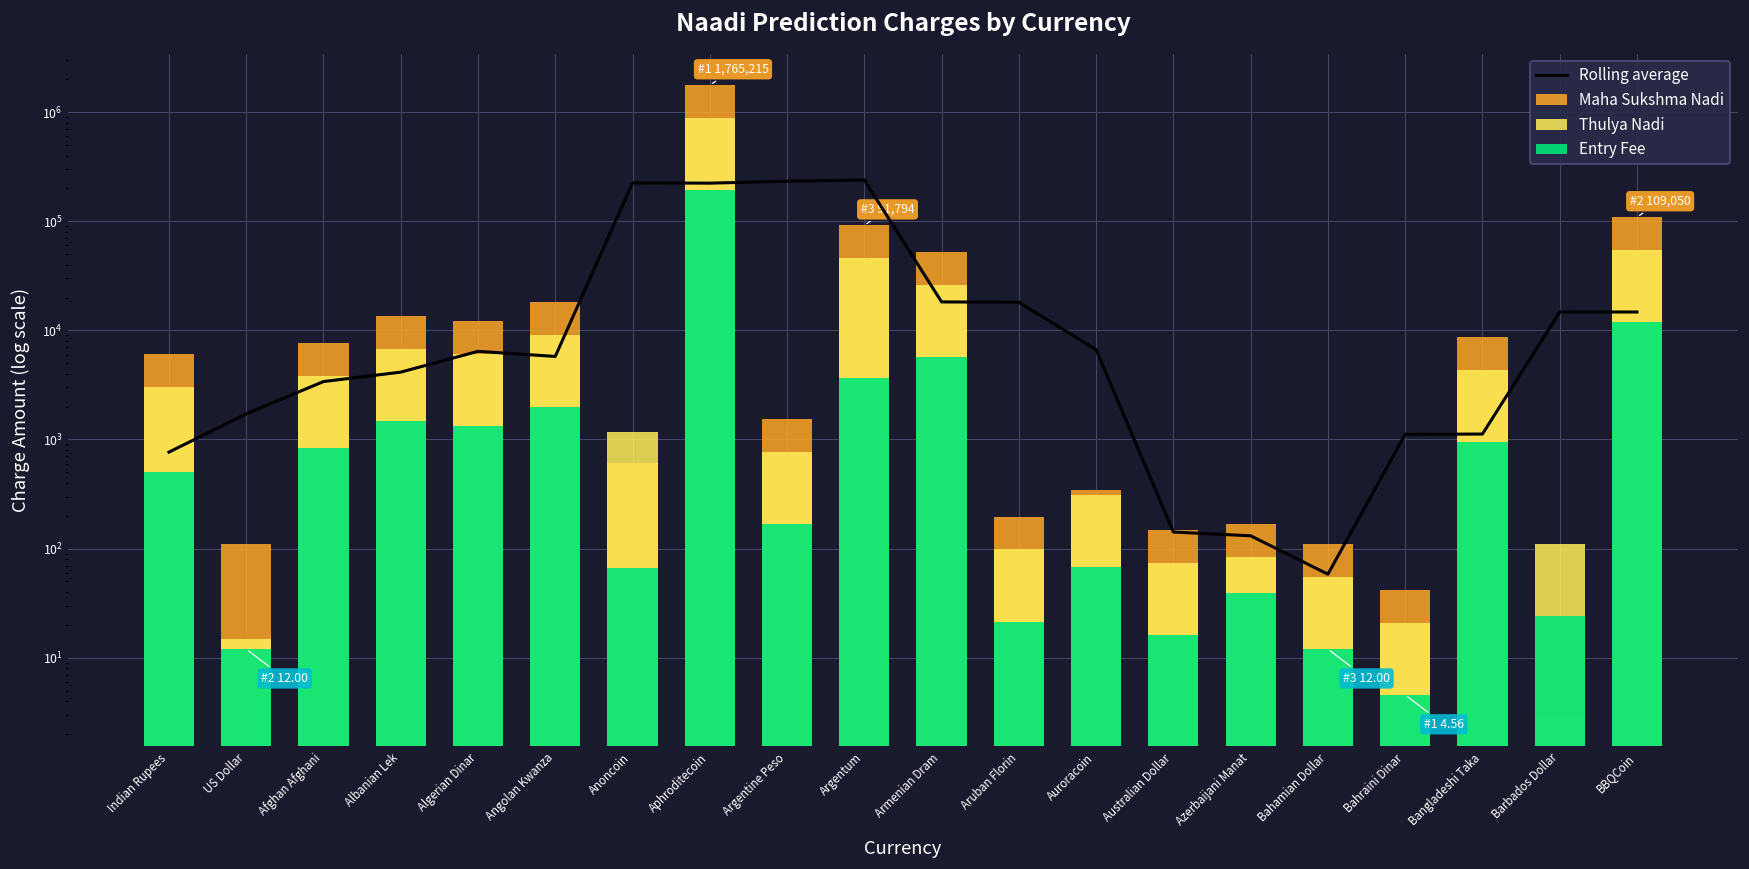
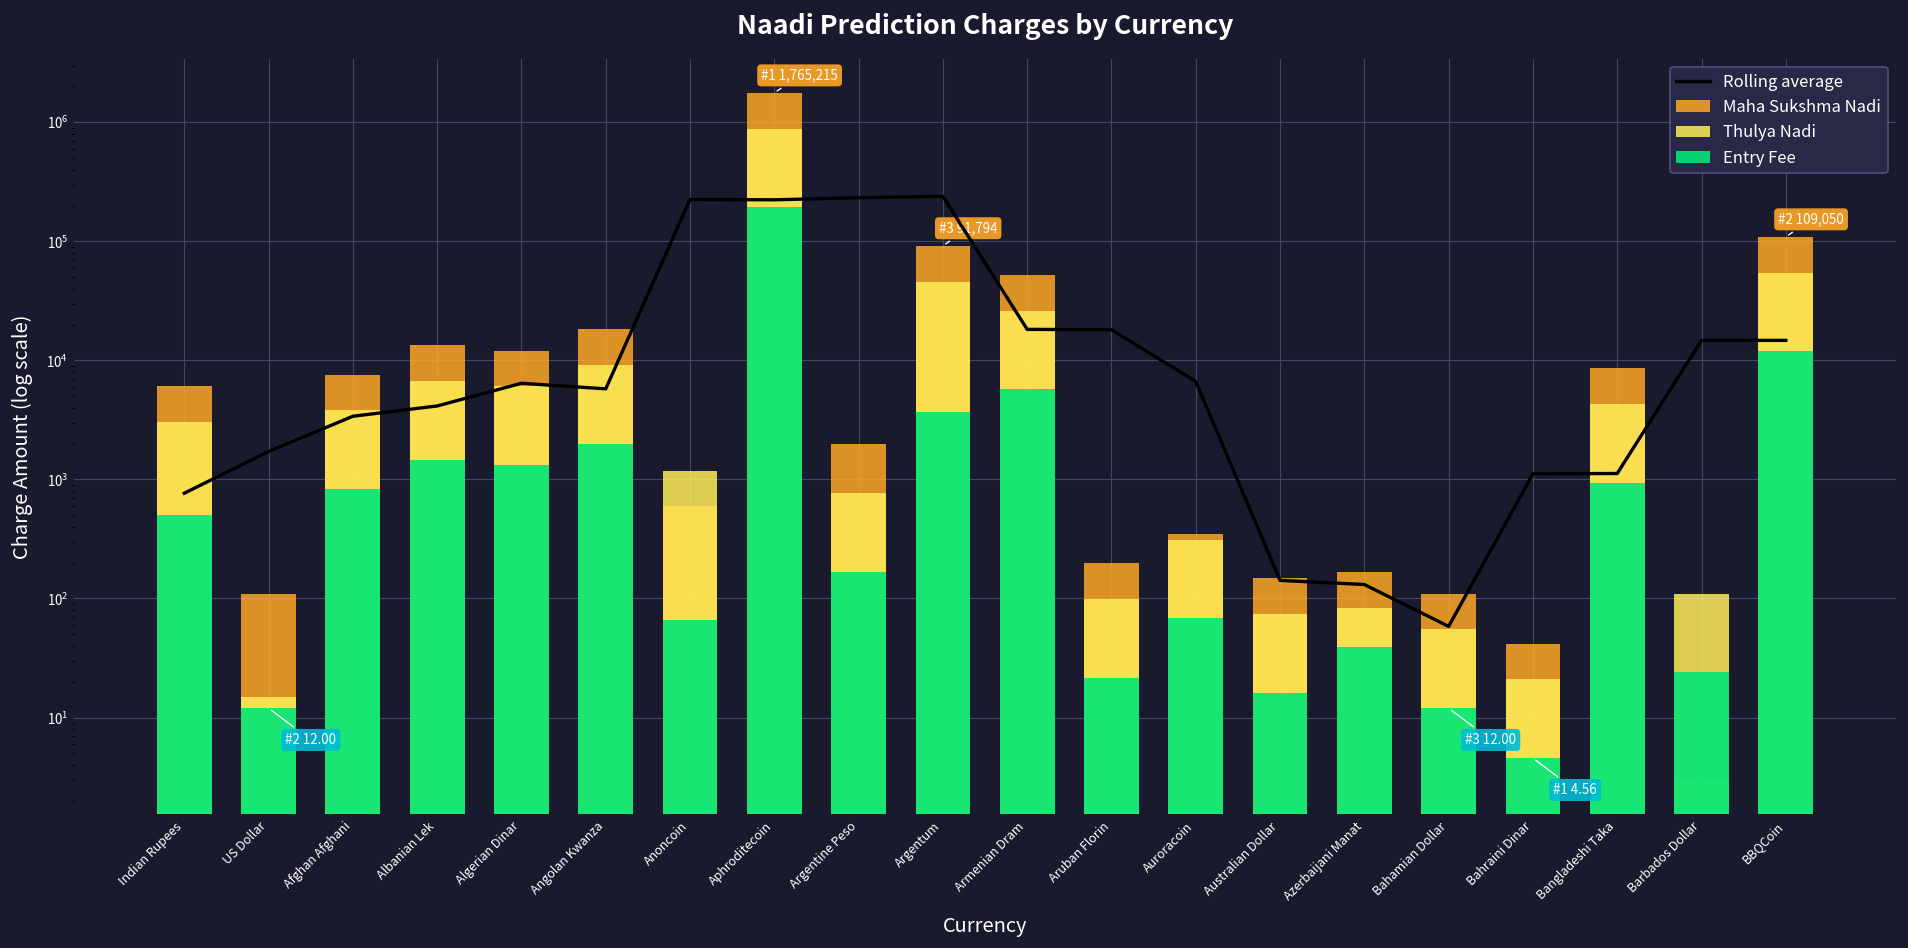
Maha Sukshma Nadi, Argentine Peso: 1500 -> 2000
